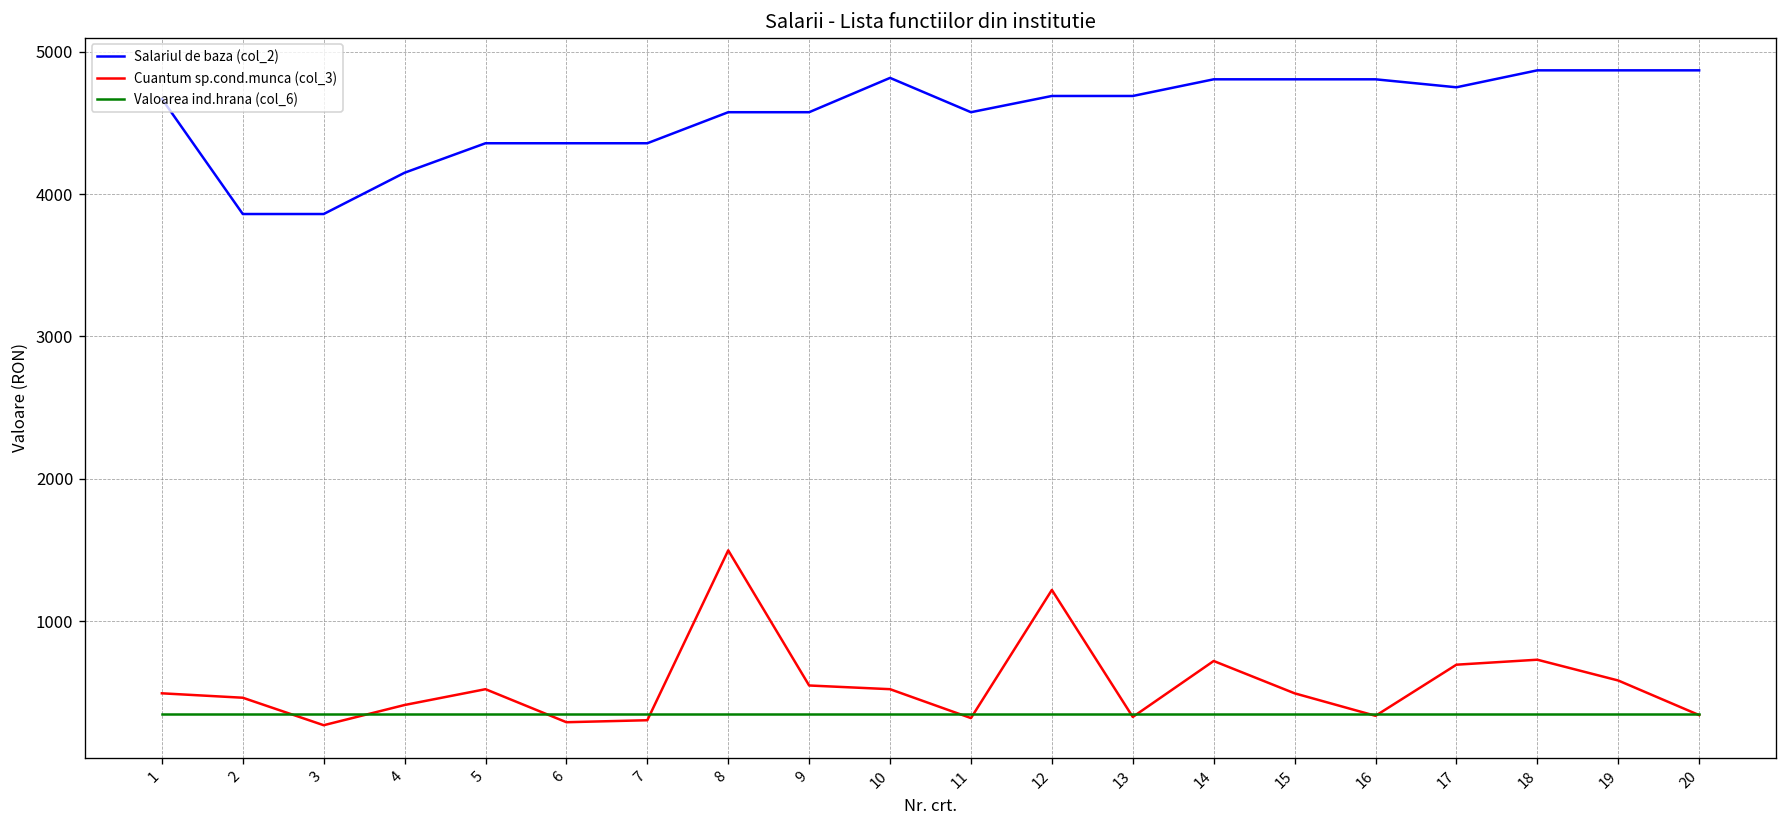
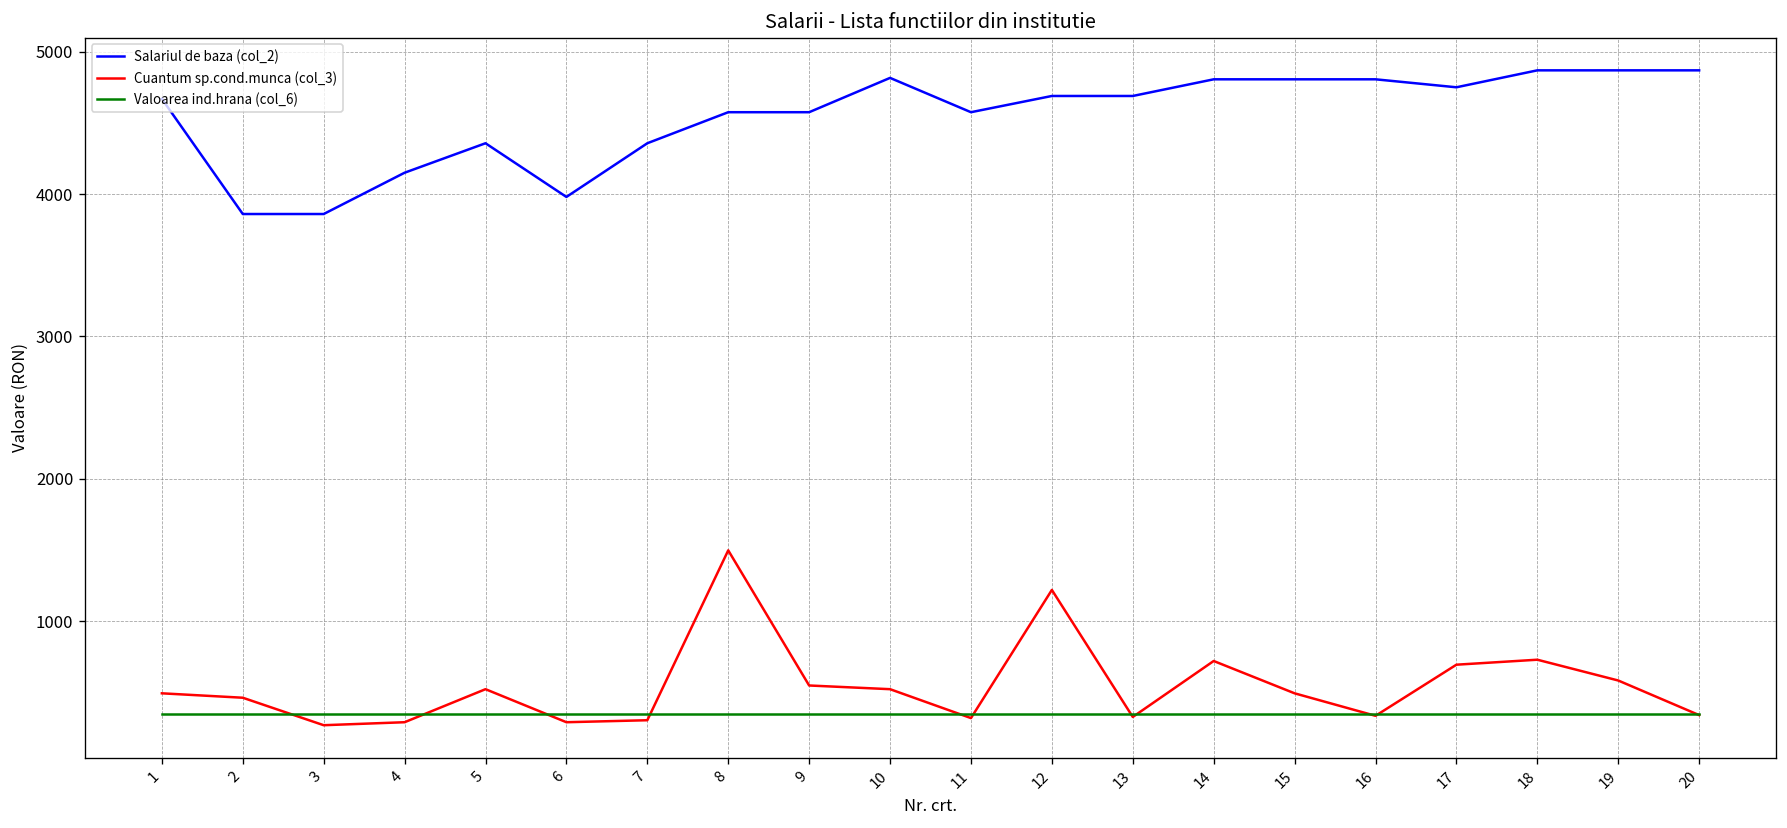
Cuantum sp.cond.munca (col_3), 4: 410 -> 290
Salariul de baza (col_2), 6: 4360 -> 3980
